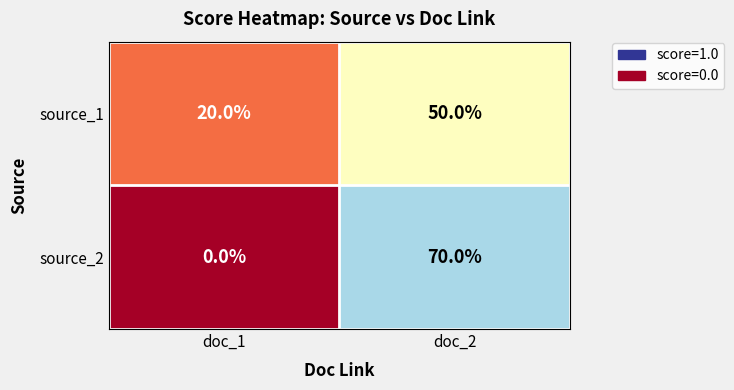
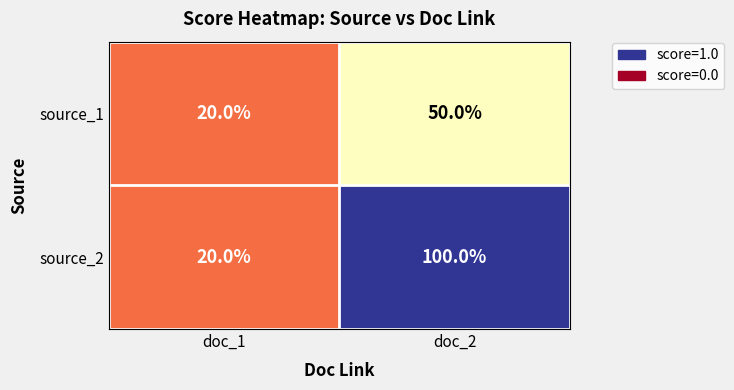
source_2, doc_1: 0.0% -> 20.0%
source_2, doc_2: 70.0% -> 100.0%
